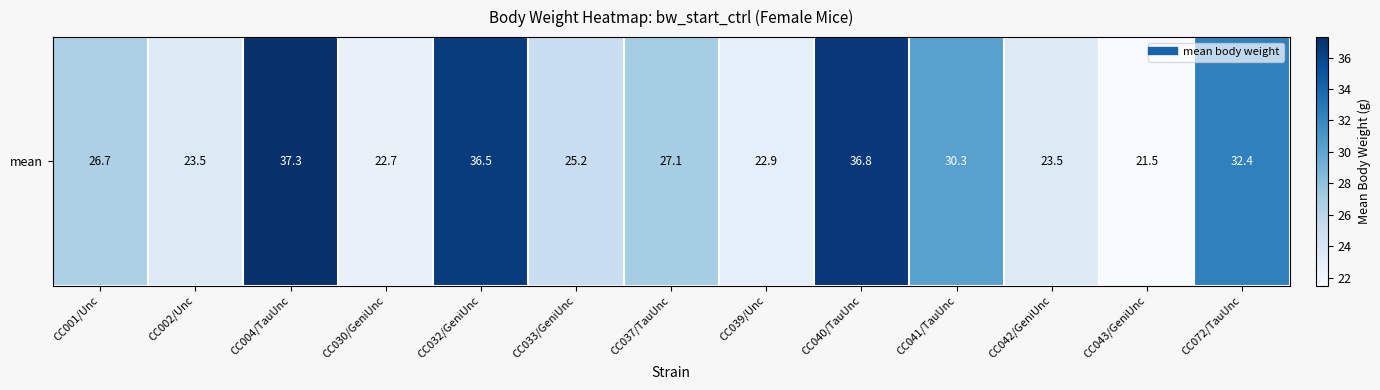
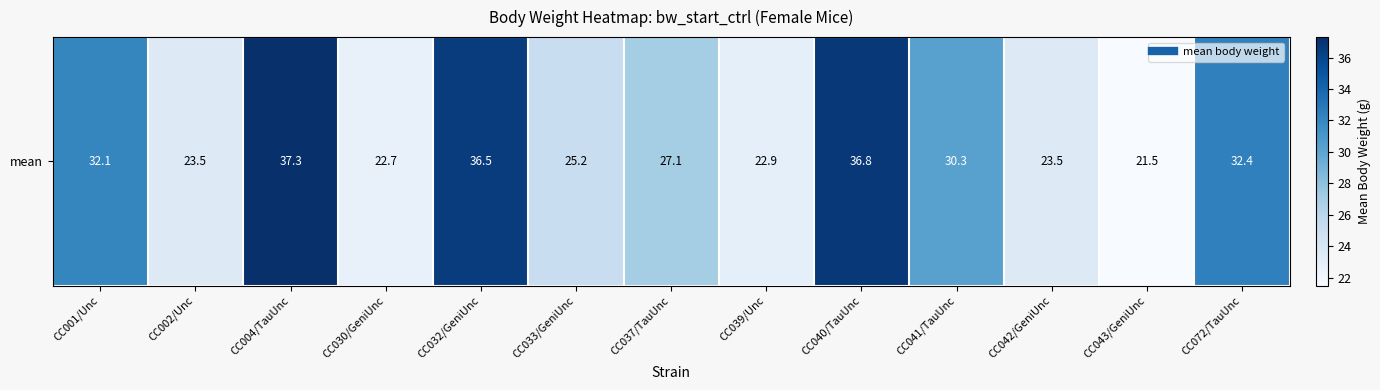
mean, CC001/Unc: 26.7 -> 32.1
